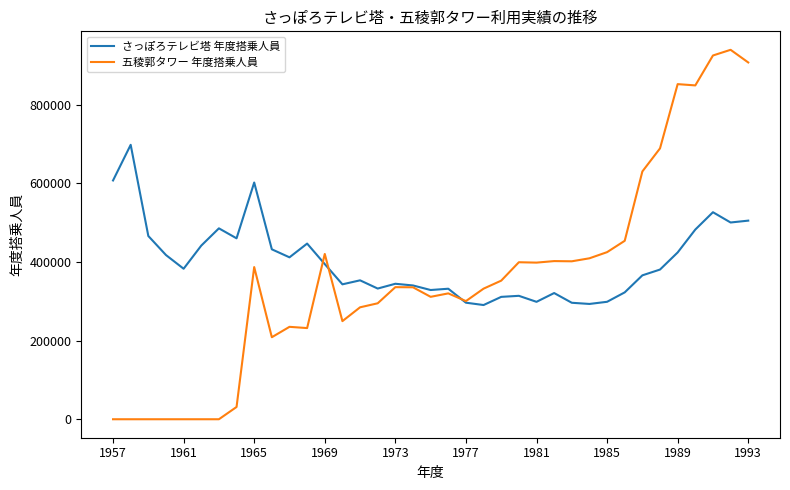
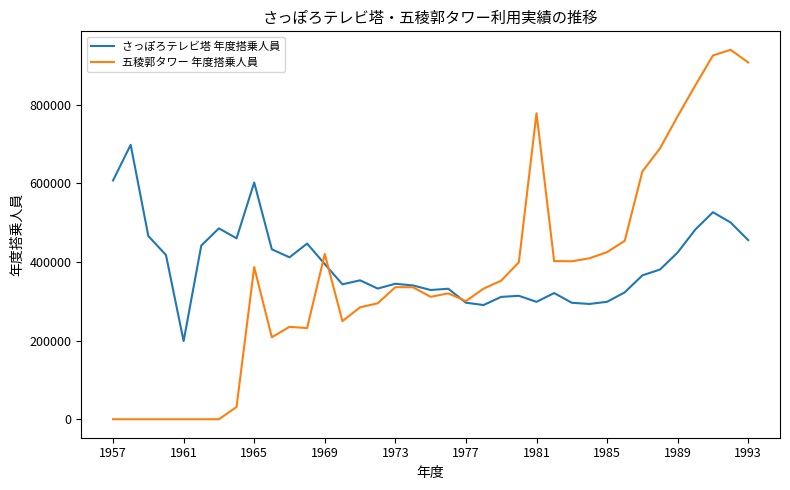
さっぽろテレビ塔 年度搭乗人員, 1961: 380000 -> 200000
五稜郭タワー 年度搭乗人員, 1981: 400000 -> 780000
五稜郭タワー 年度搭乗人員, 1989: 850000 -> 770000
さっぽろテレビ塔 年度搭乗人員, 1993: 500000 -> 460000
